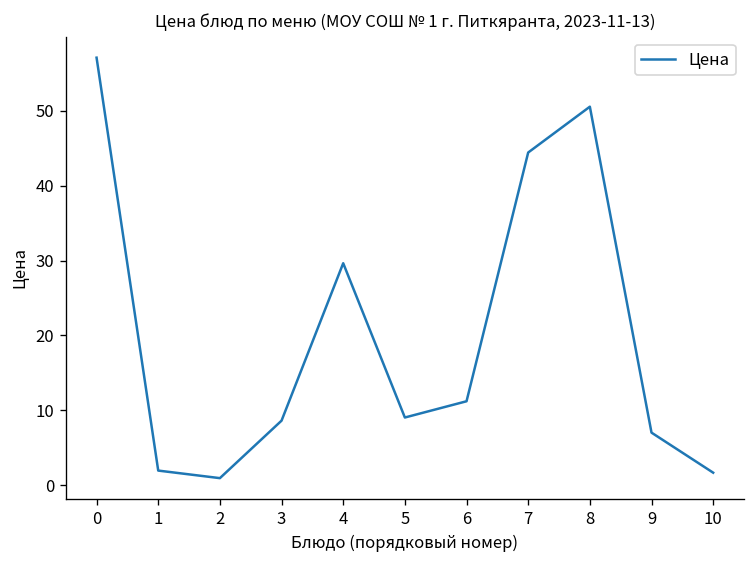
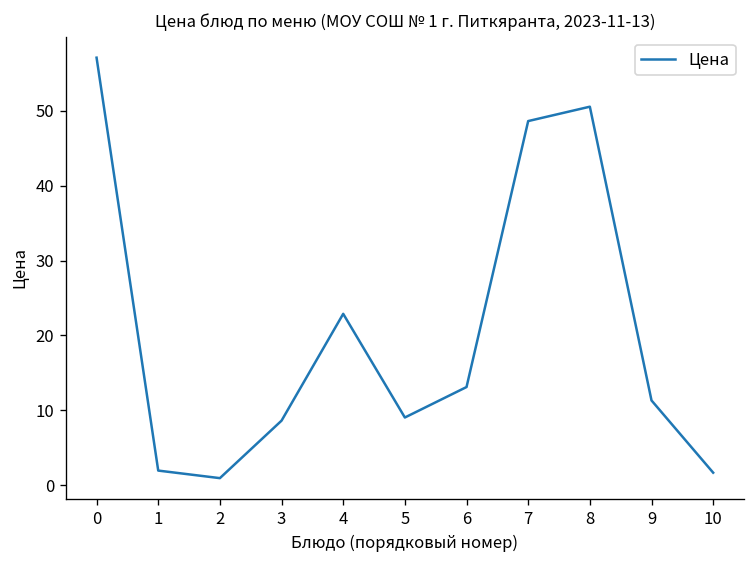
4: 30 -> 23
6: 11 -> 13
7: 44 -> 49
9: 7 -> 11
